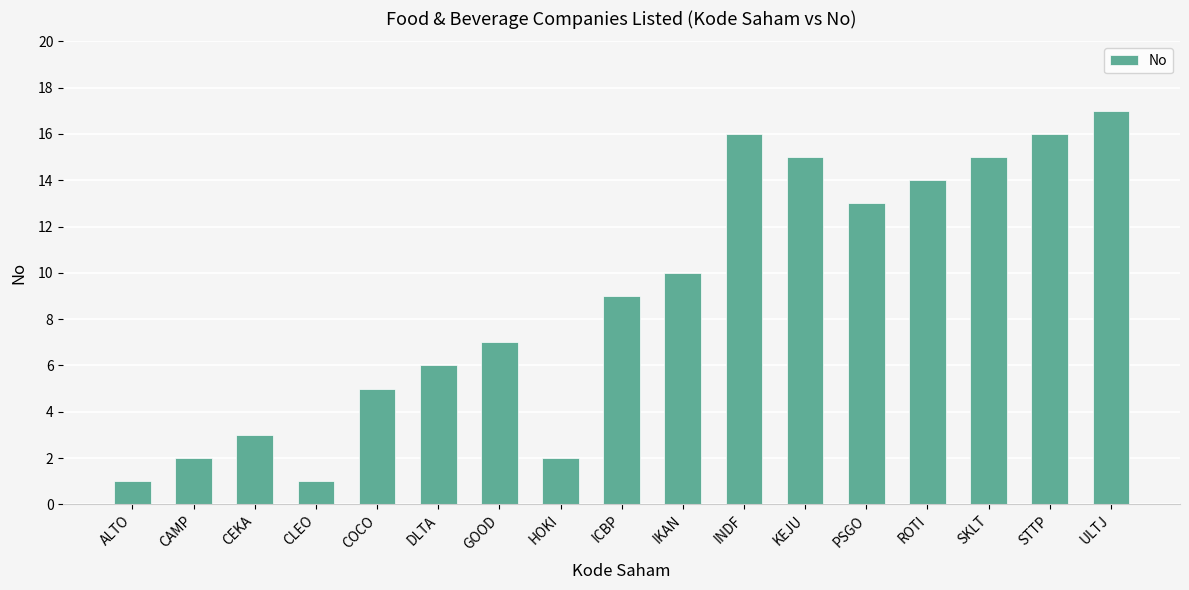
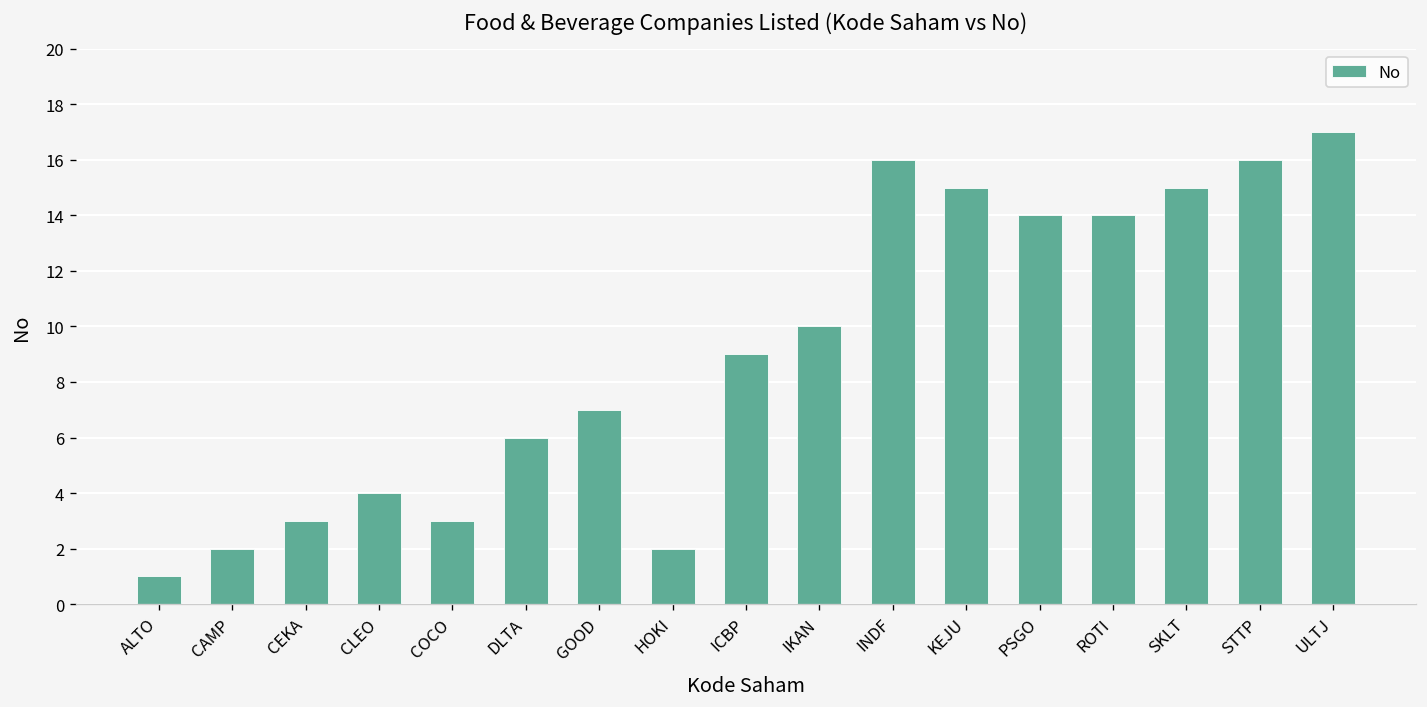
CLEO: 1 -> 4
COCO: 5 -> 3
PSGO: 13 -> 14
